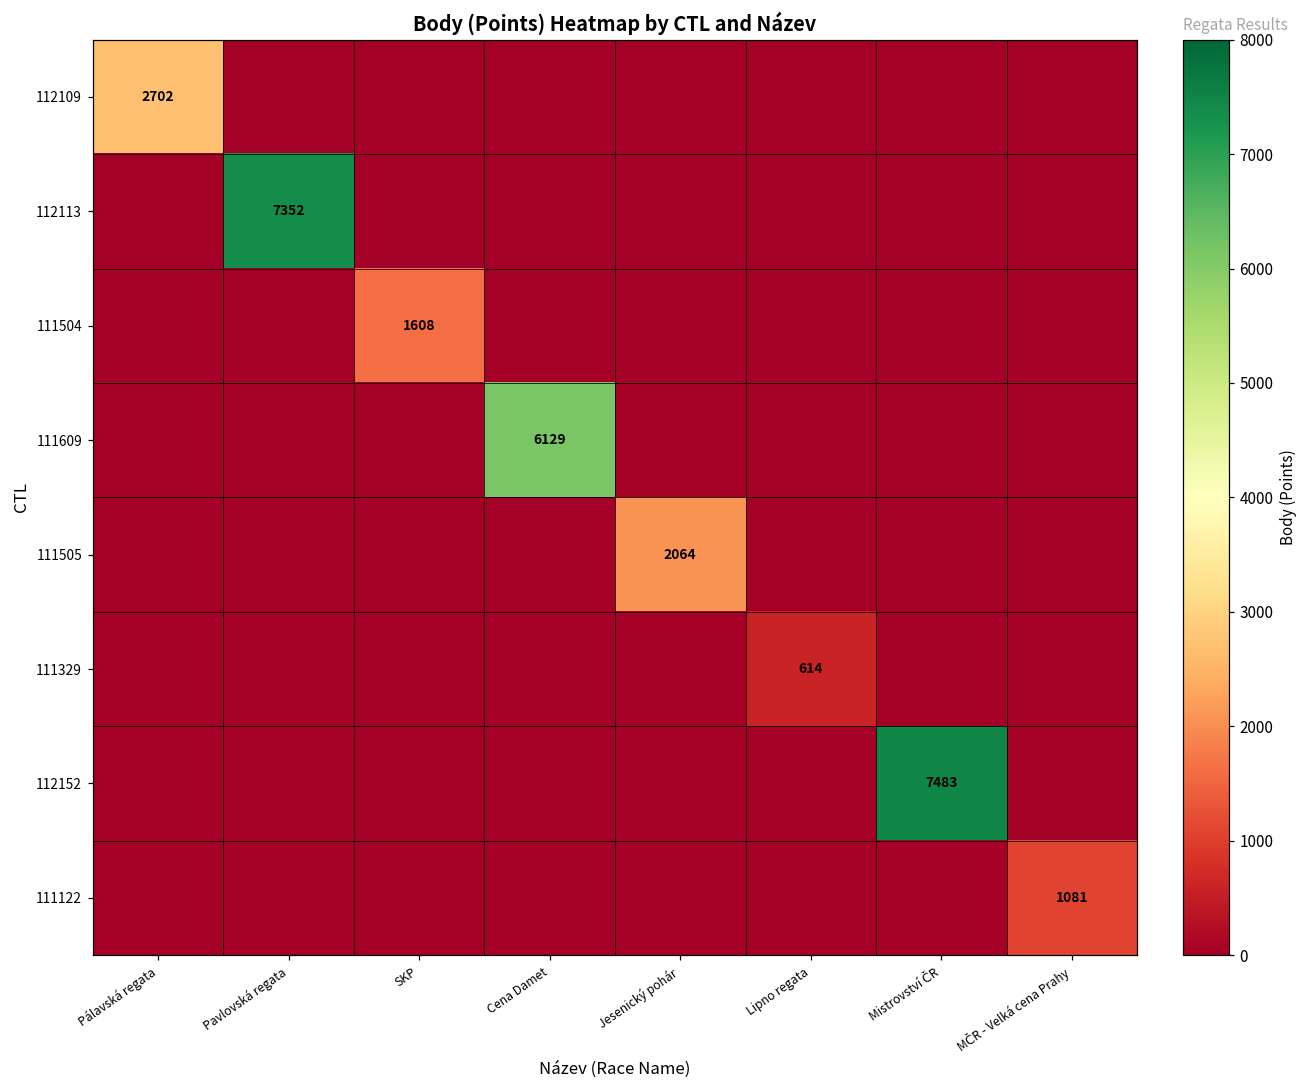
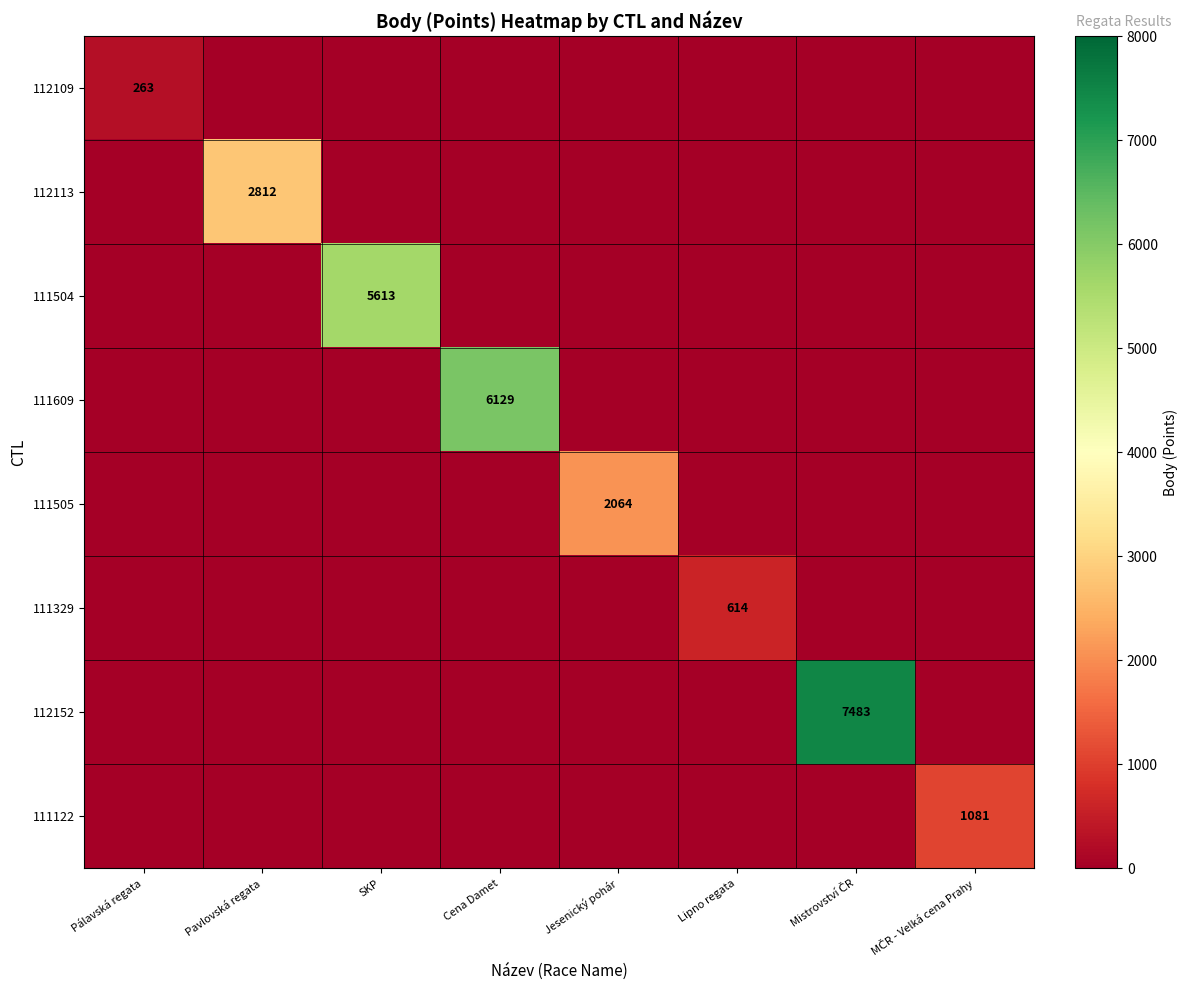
112109, Pálavská regata: 2702 -> 263
112113, Pavlovská regata: 7352 -> 2812
111504, SKP: 1608 -> 5613
